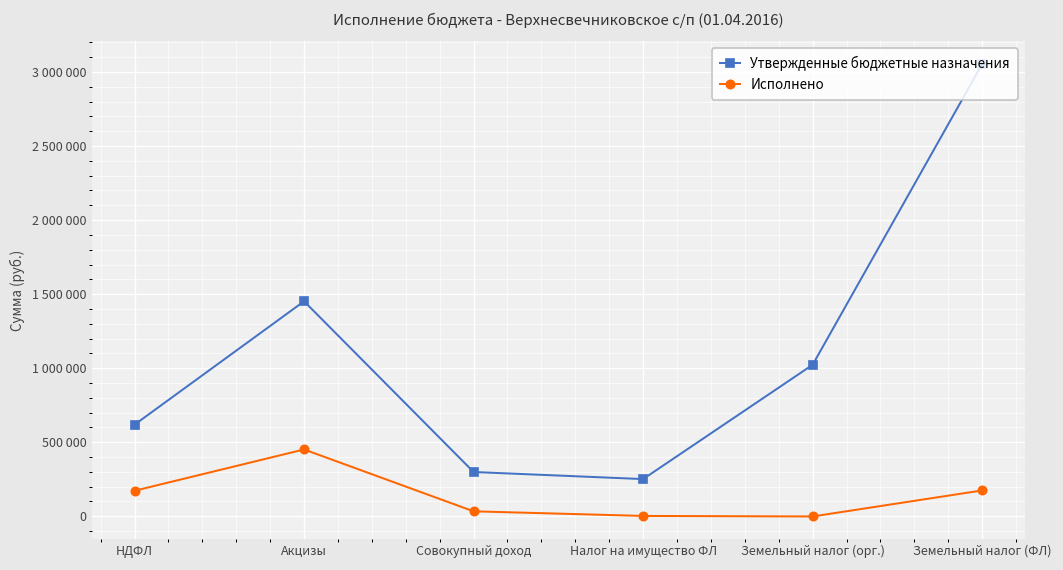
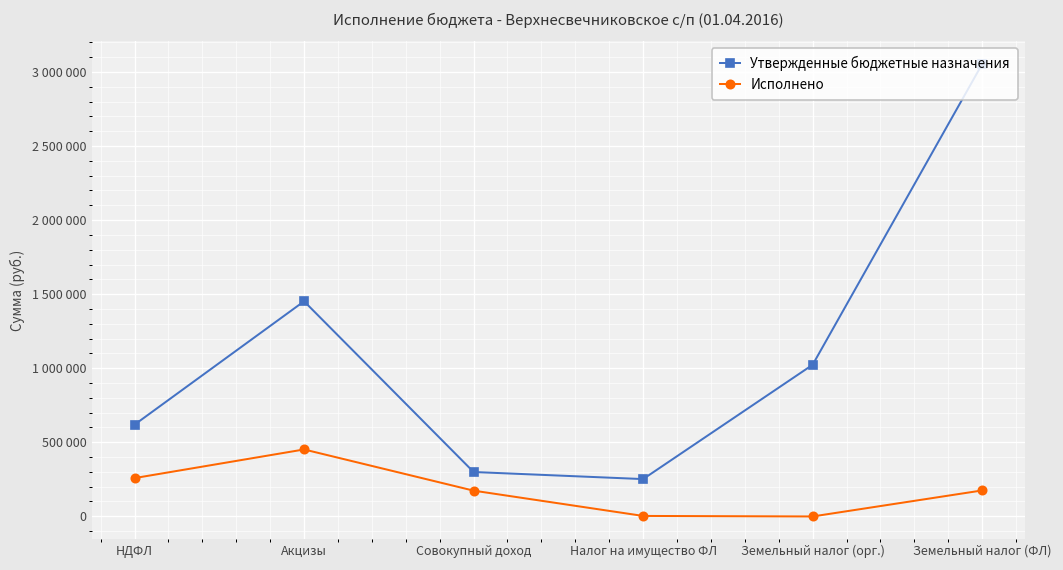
Исполнено, НДФЛ: 170000 -> 260000
Исполнено, Совокупный доход: 30000 -> 170000
